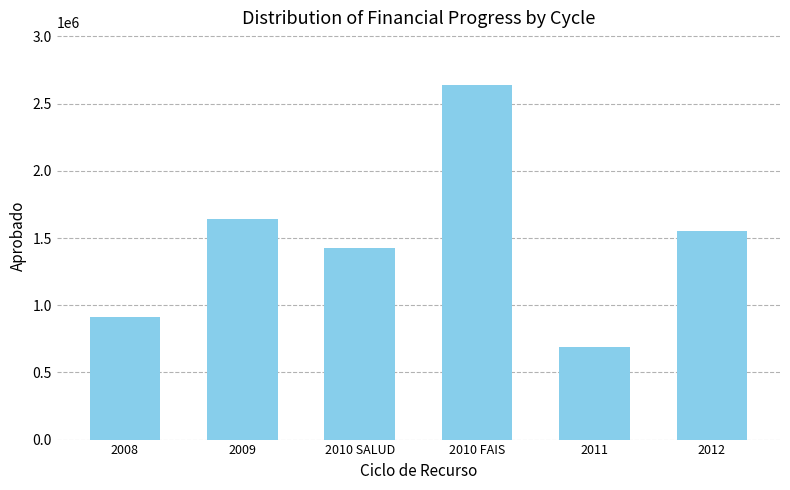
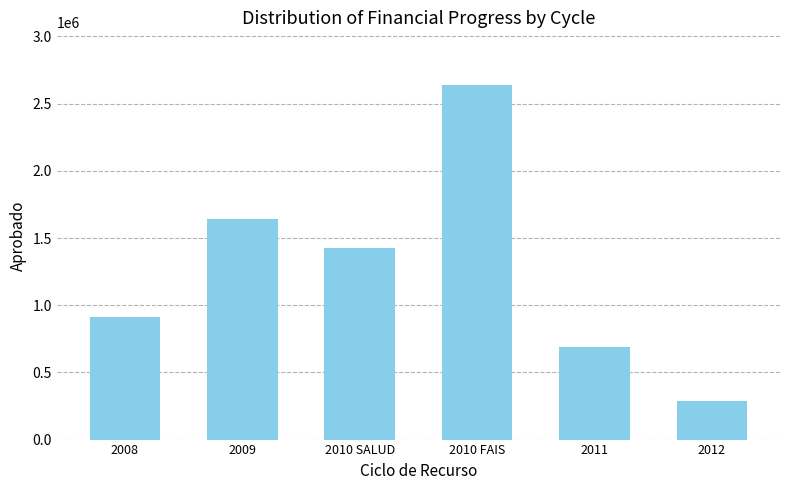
2012: 1550000 -> 280000
